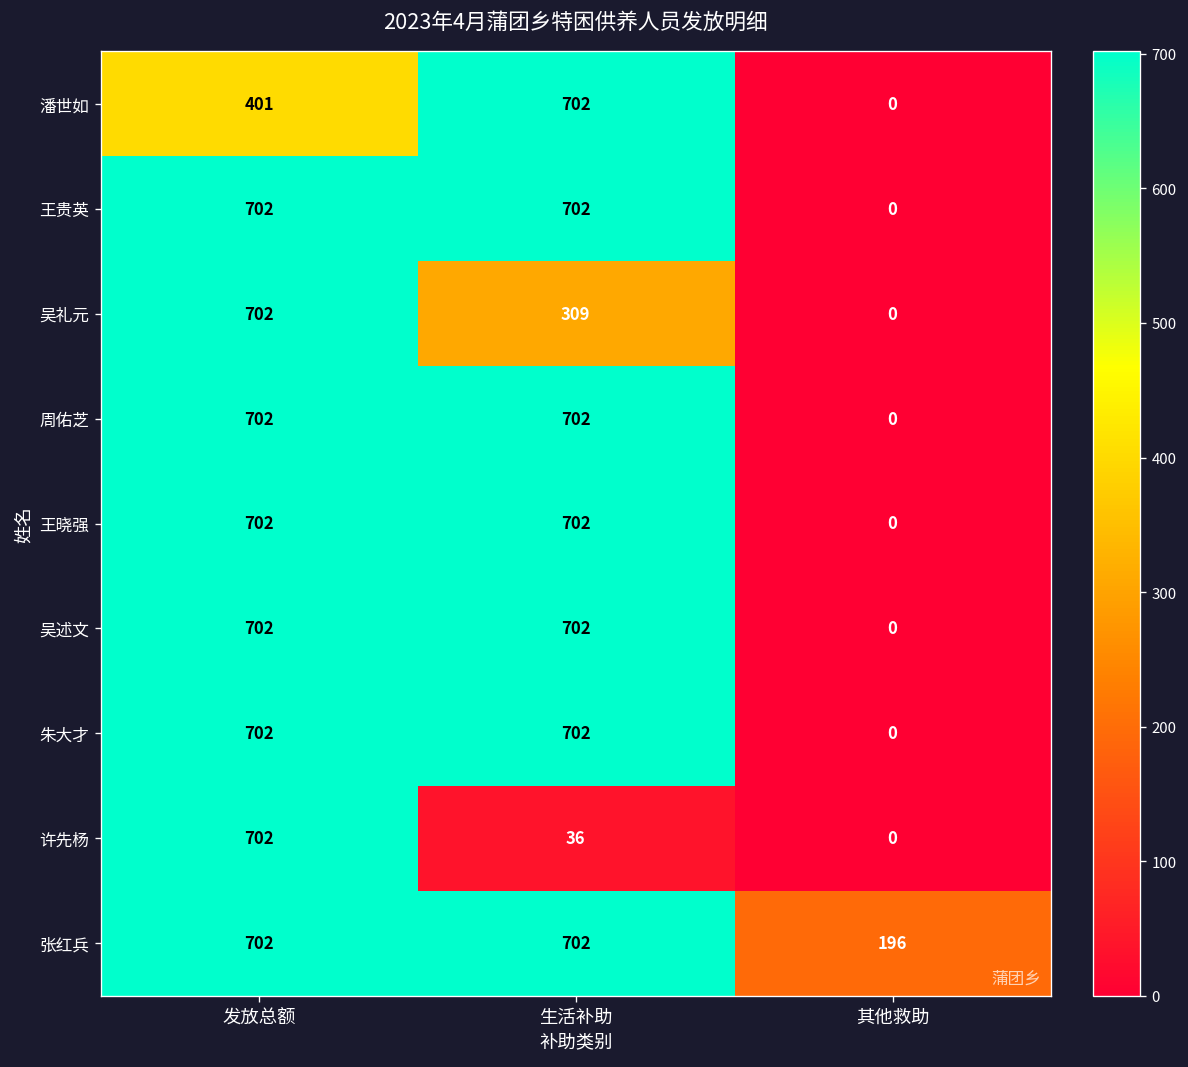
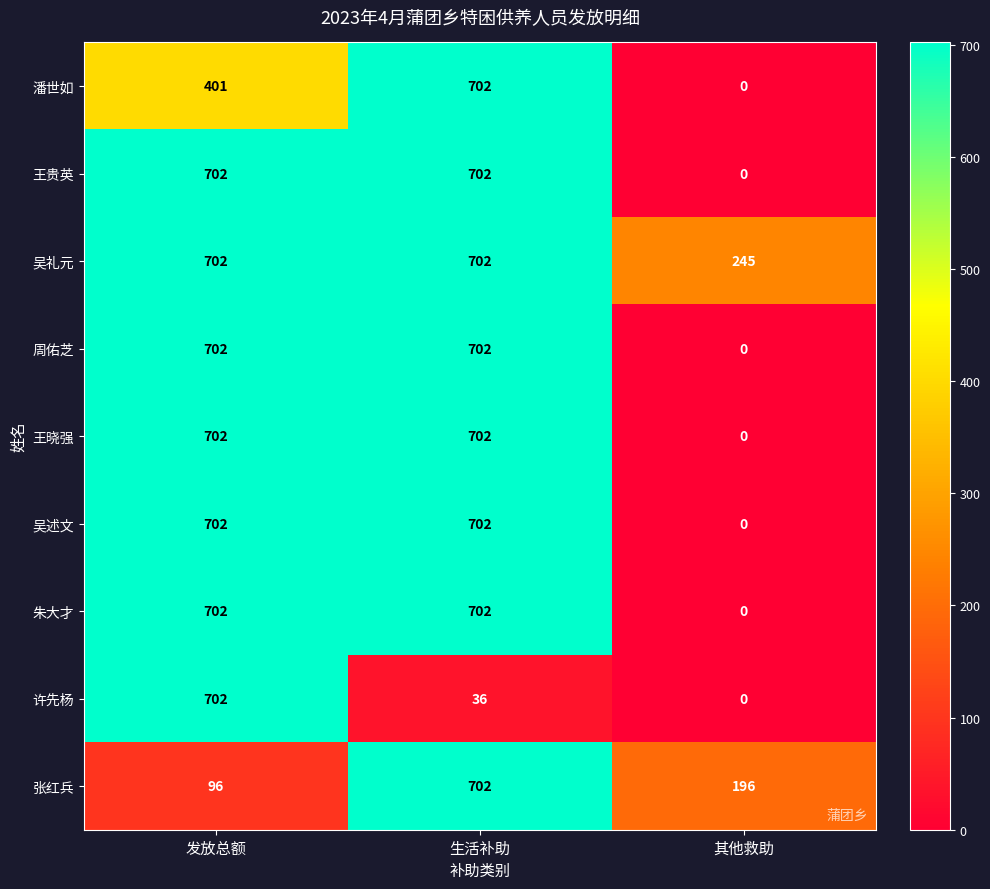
吴礼元, 生活补助: 309 -> 702
吴礼元, 其他救助: 0 -> 245
张红兵, 发放总额: 702 -> 96
